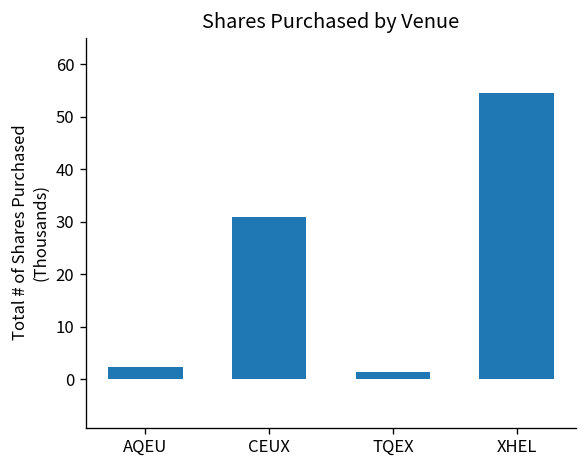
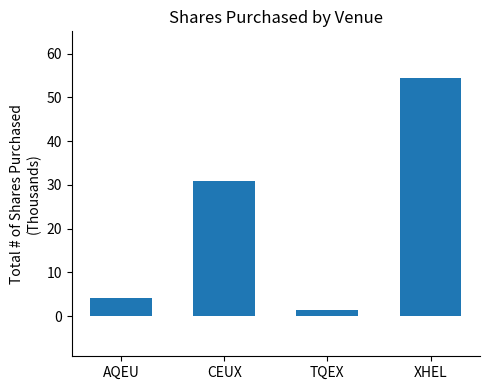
AQEU: 2 -> 4
